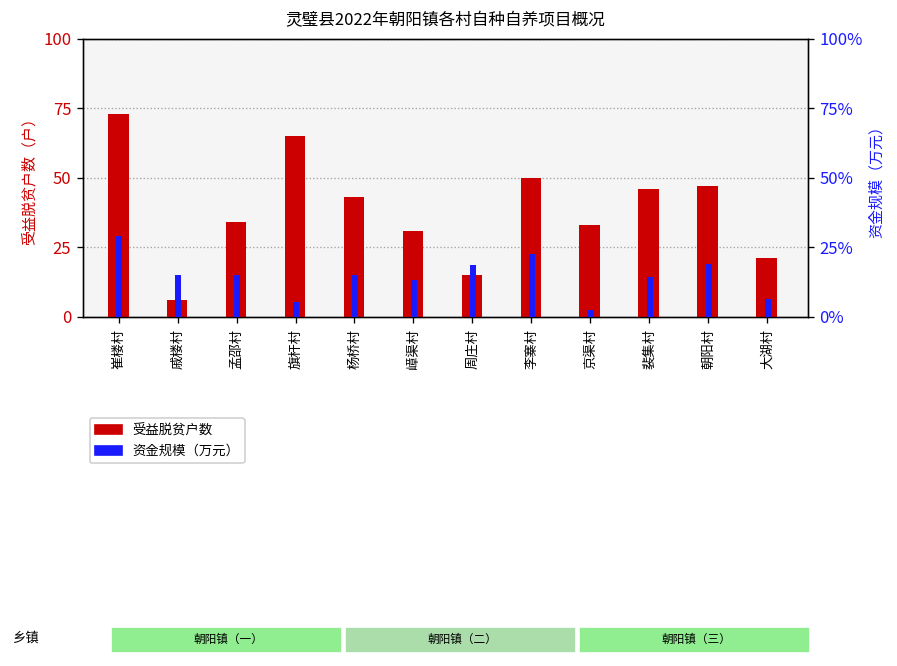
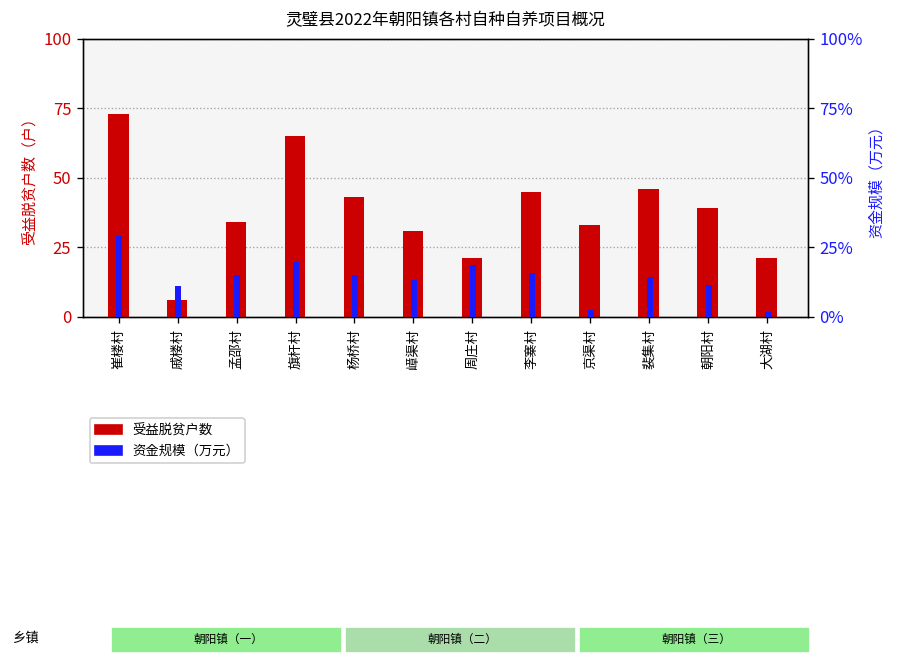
受益脱贫户数, 周庄村: 15 -> 21
受益脱贫户数, 李寨村: 50 -> 45
受益脱贫户数, 朝阳村: 47 -> 39
资金规模（万元）, 戚楼村: 15% -> 11%
资金规模（万元）, 旗杆村: 5% -> 20%
资金规模（万元）, 李寨村: 22% -> 16%
资金规模（万元）, 朝阳村: 19% -> 11%
资金规模（万元）, 大湖村: 7% -> 2%
